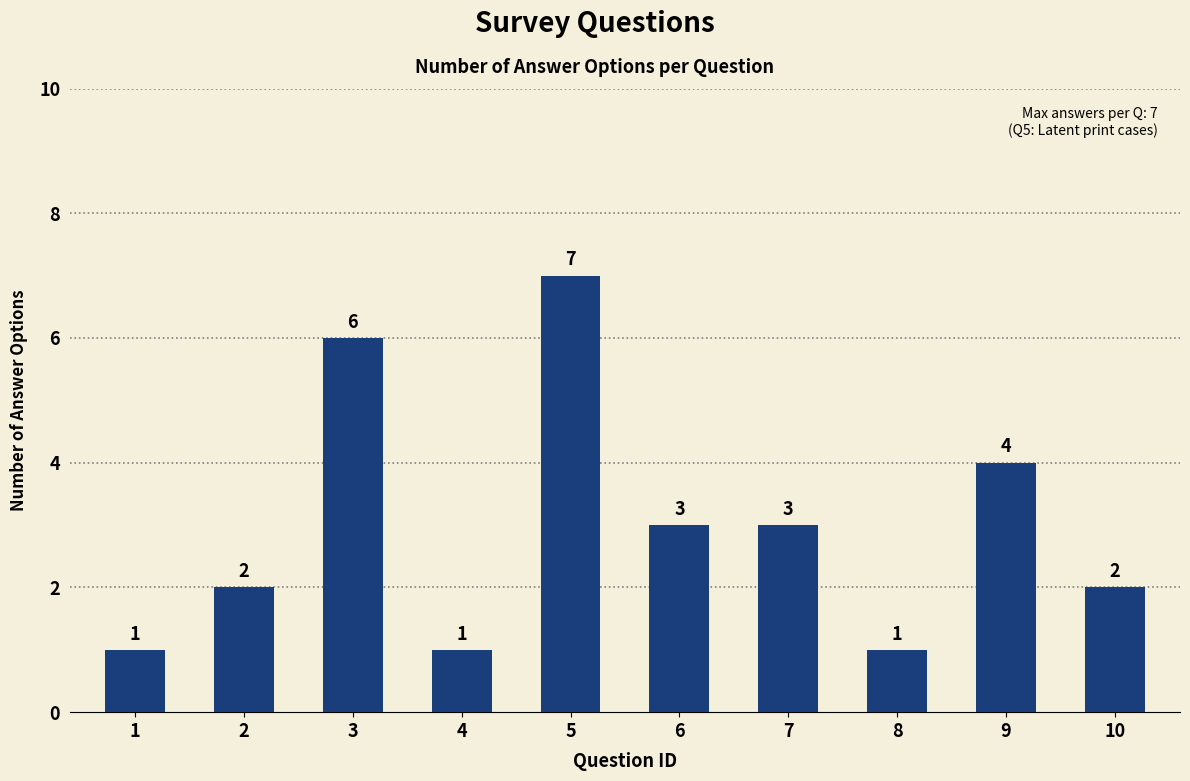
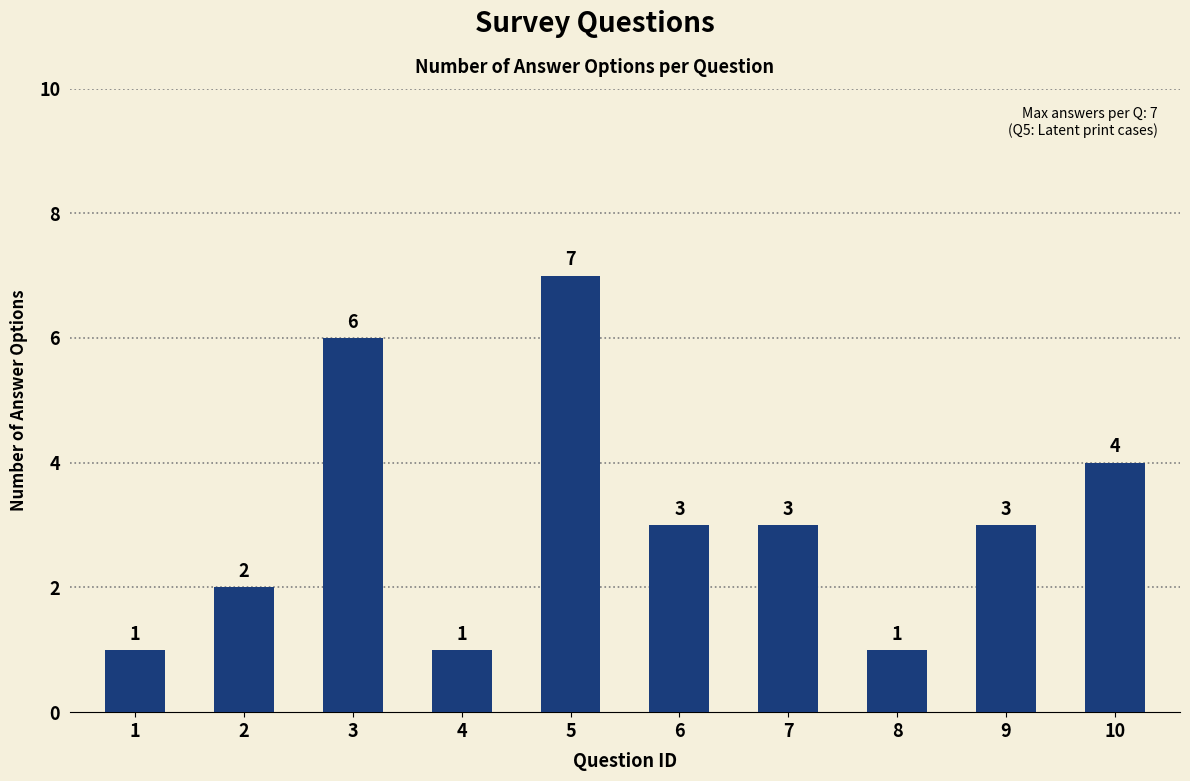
9: 4 -> 3
10: 2 -> 4
